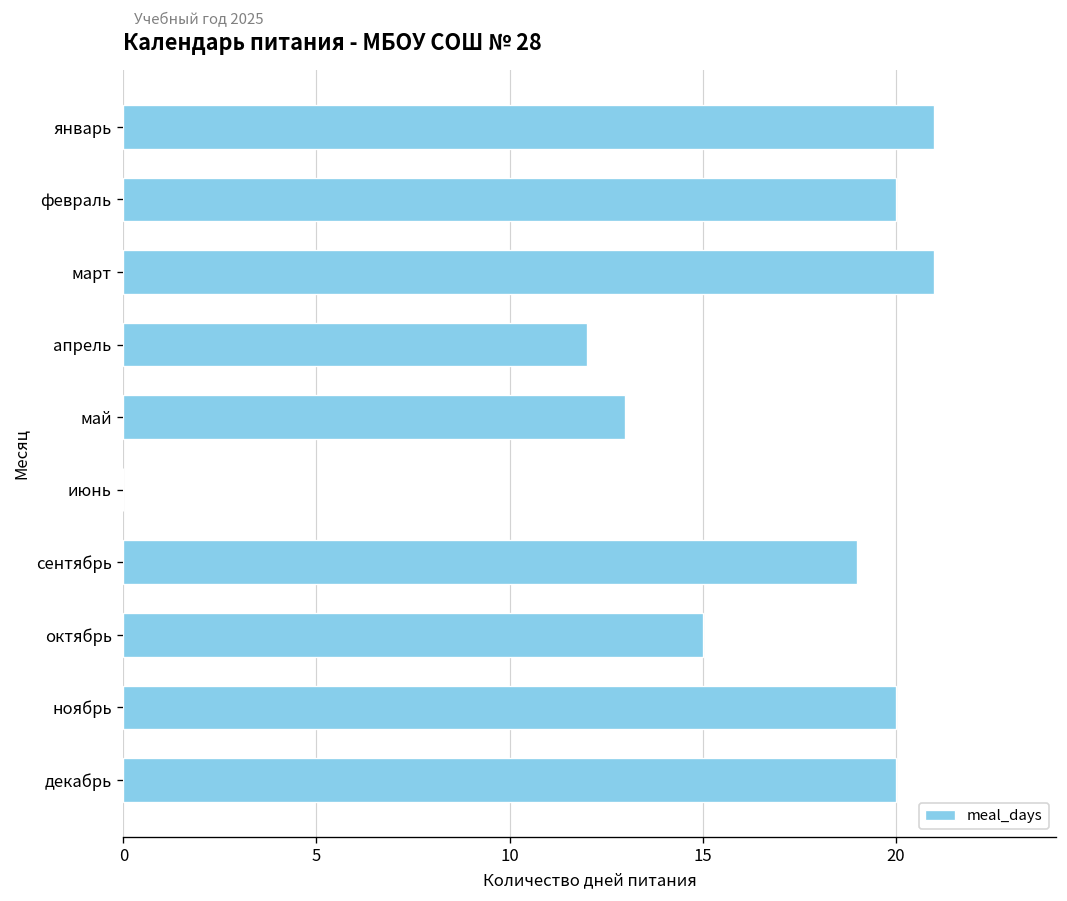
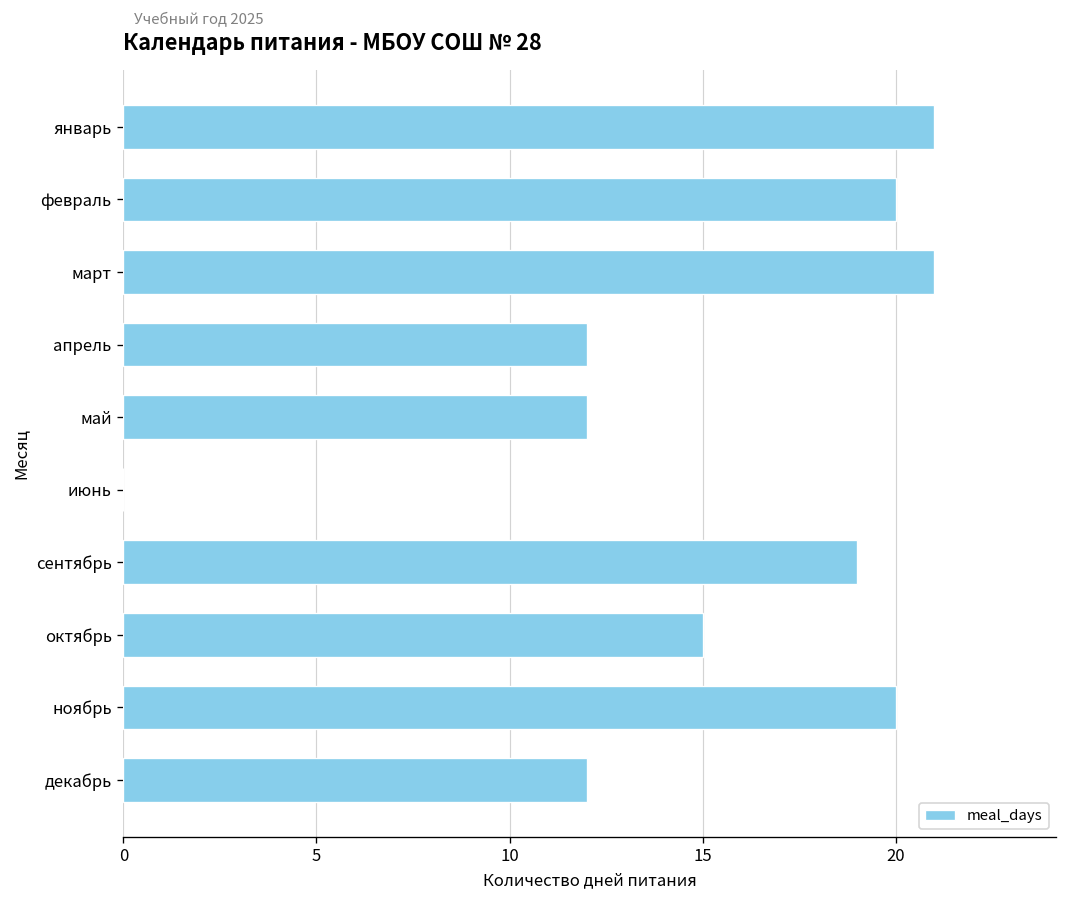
май: 13 -> 12
декабрь: 20 -> 12
